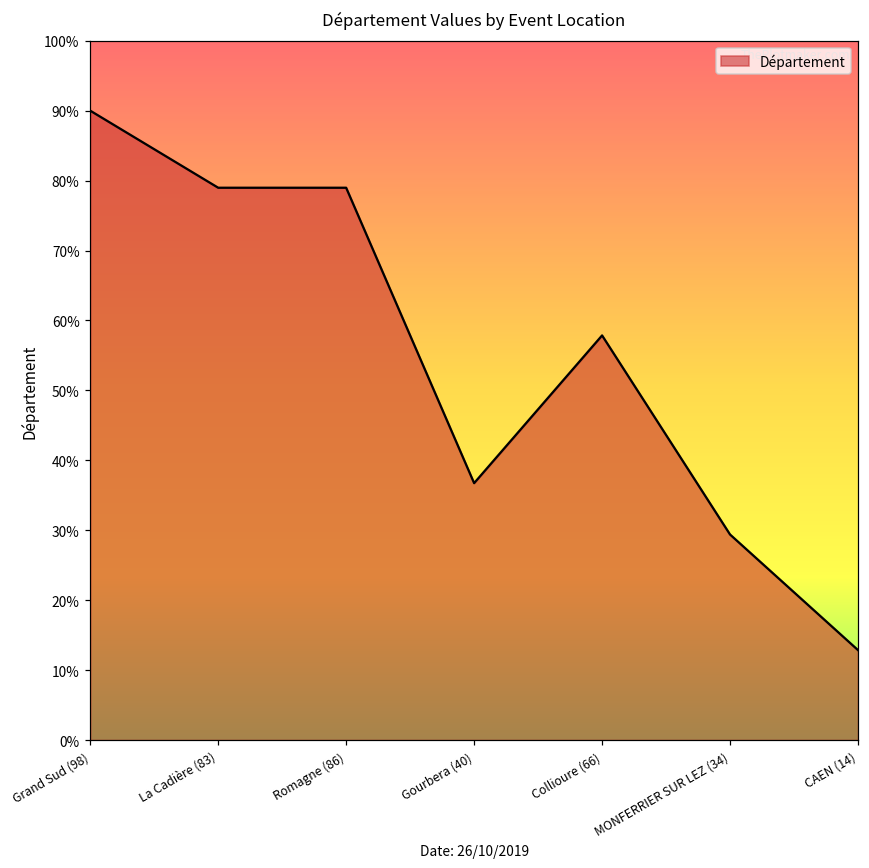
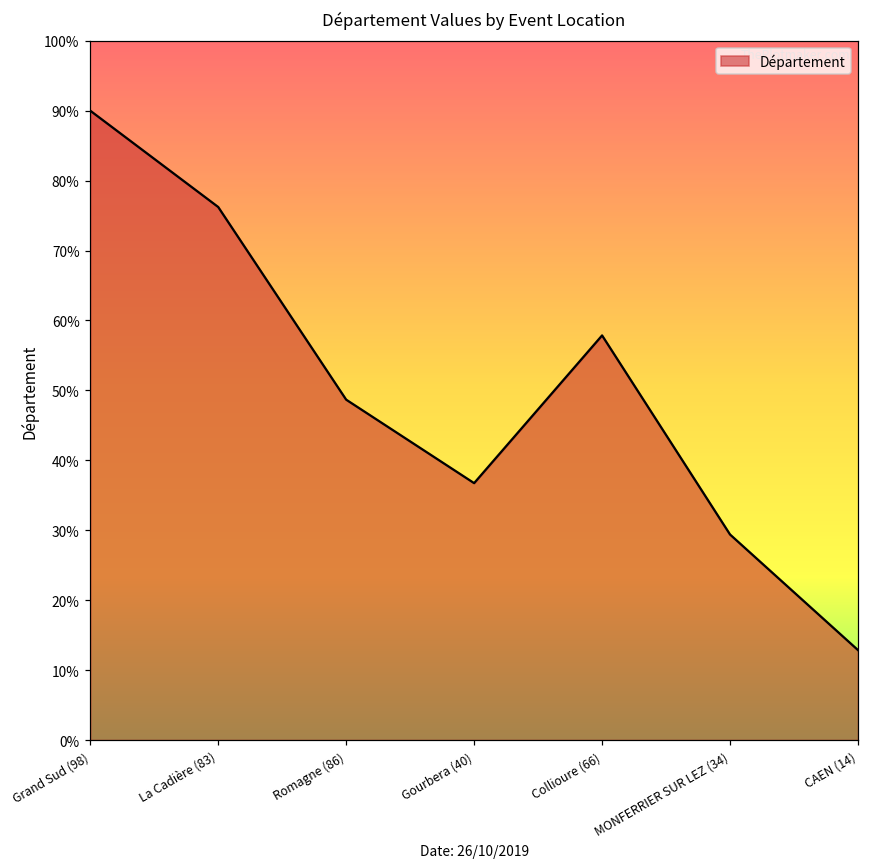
La Cadière (83): 79% -> 76%
Romagne (86): 79% -> 49%
